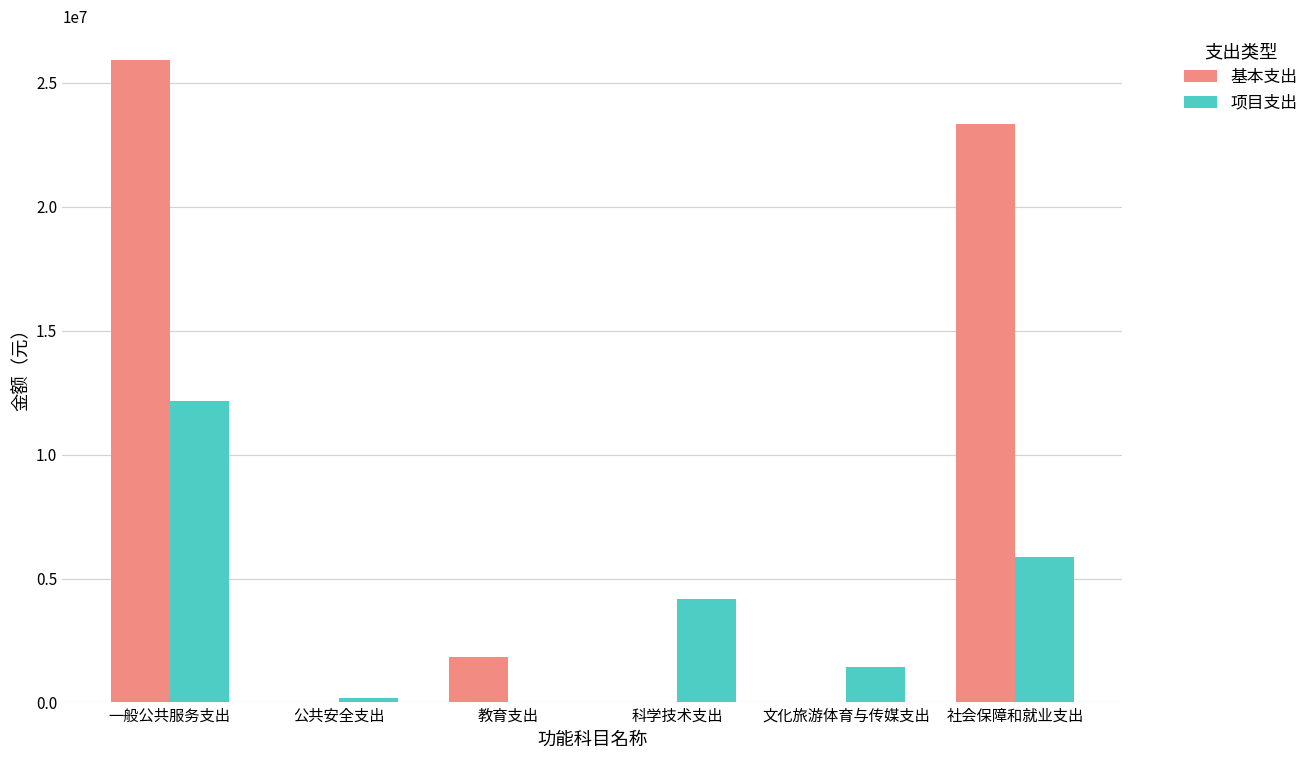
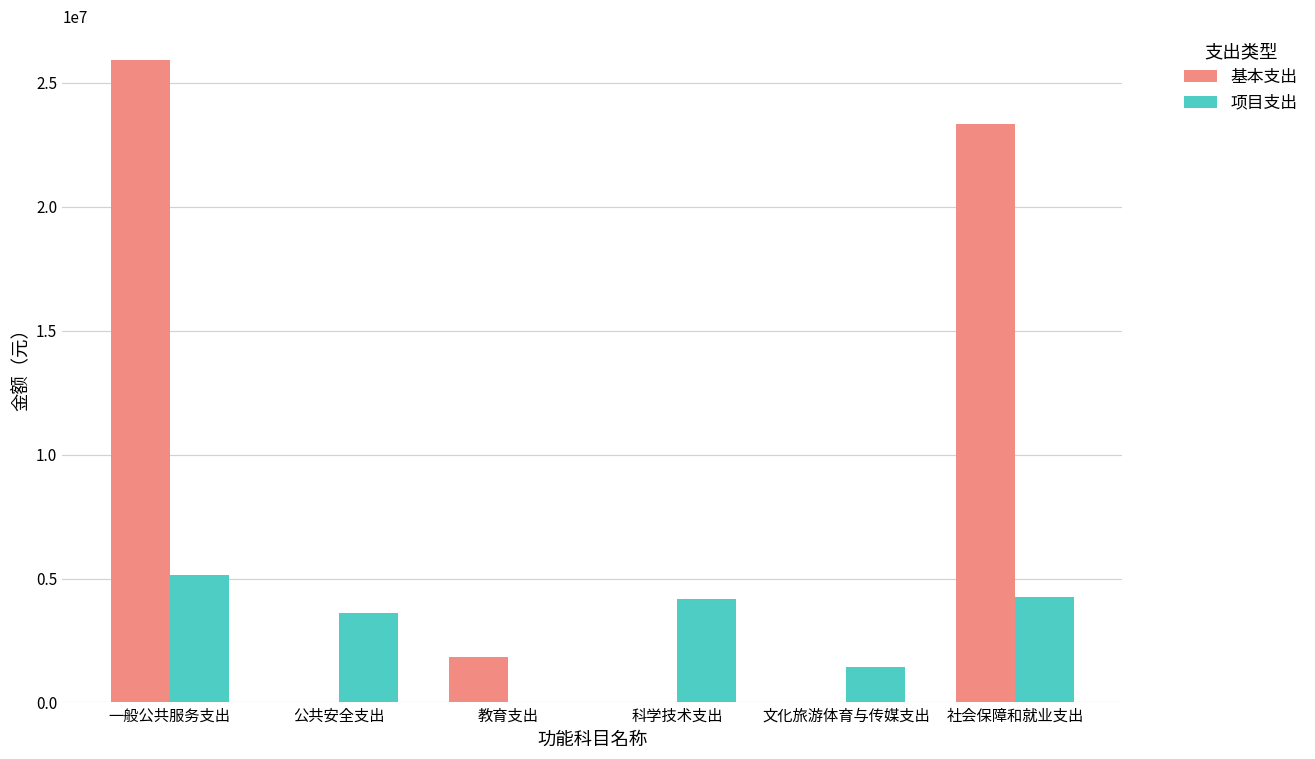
项目支出, 一般公共服务支出: 12200000 -> 5200000
项目支出, 公共安全支出: 200000 -> 3600000
项目支出, 社会保障和就业支出: 5900000 -> 4200000
